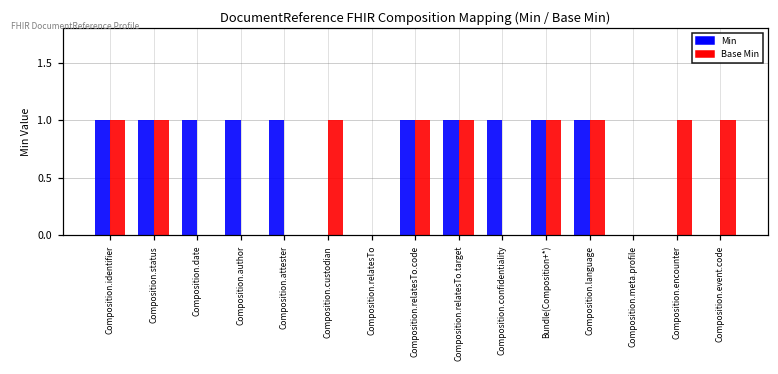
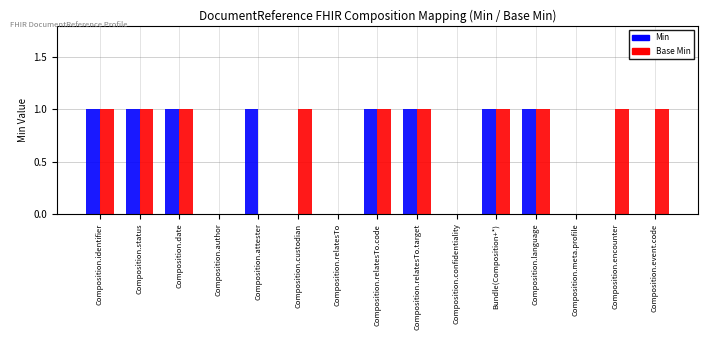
Base Min, Composition.date: 0 -> 1
Min, Composition.author: 1 -> 0
Min, Composition.confidentiality: 1 -> 0
